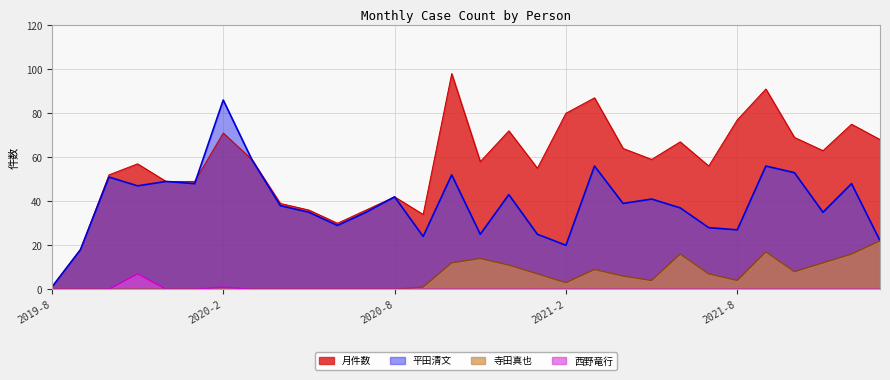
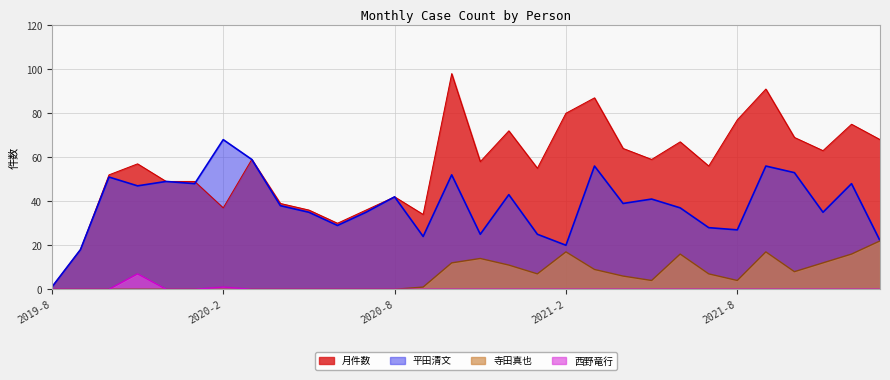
月件数, 2020-2: 71 -> 37
平田清文, 2020-2: 86 -> 68
寺田真也, 2021-2: 3 -> 17
